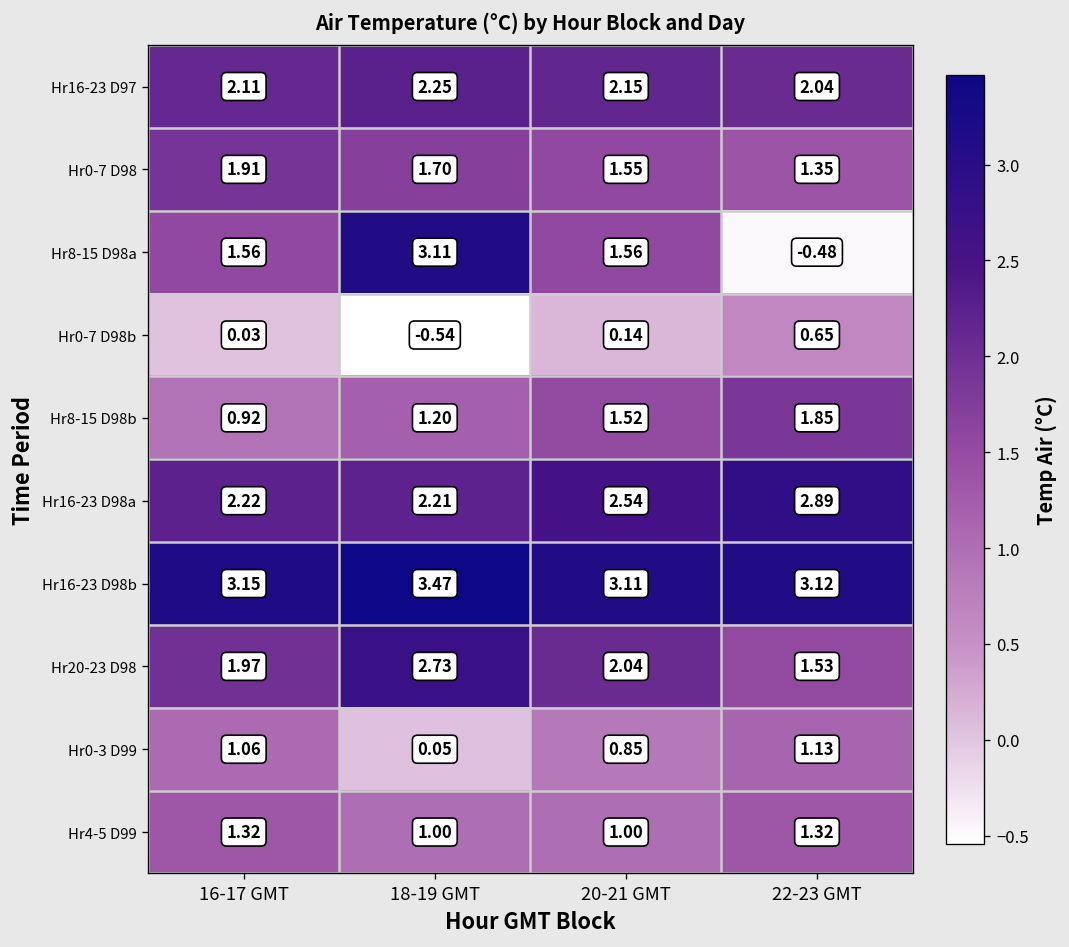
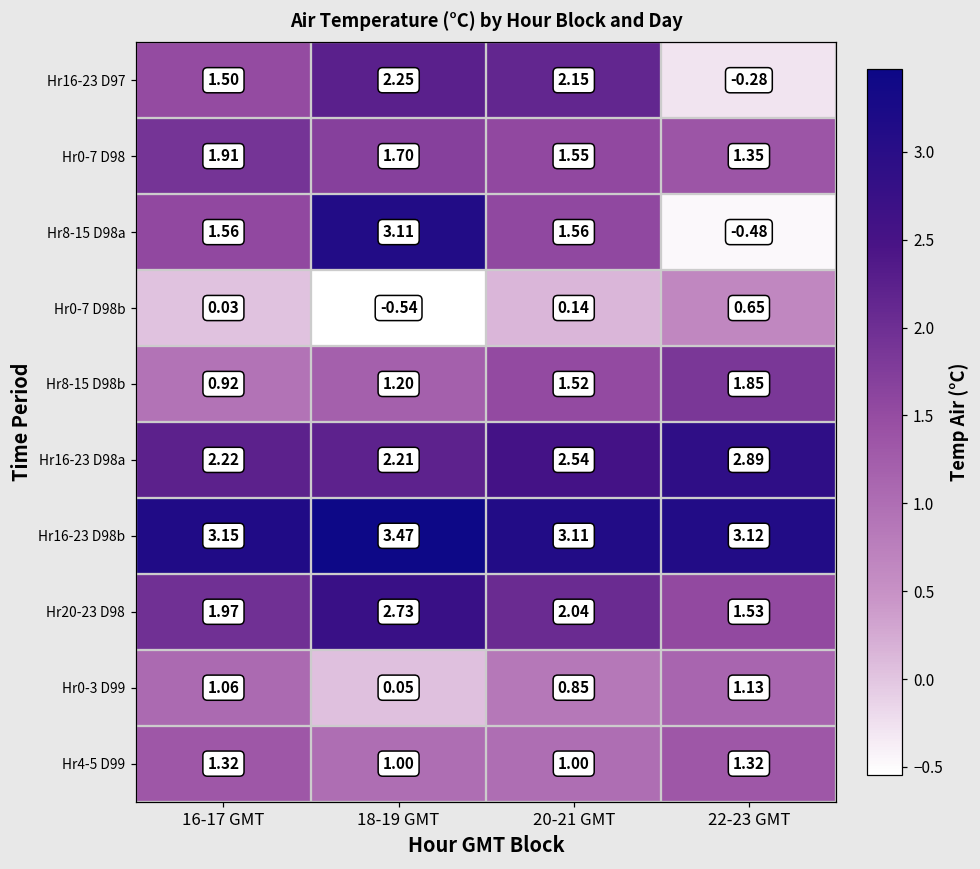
Hr16-23 D97, 16-17 GMT: 2.11 -> 1.50
Hr16-23 D97, 22-23 GMT: 2.04 -> -0.28
